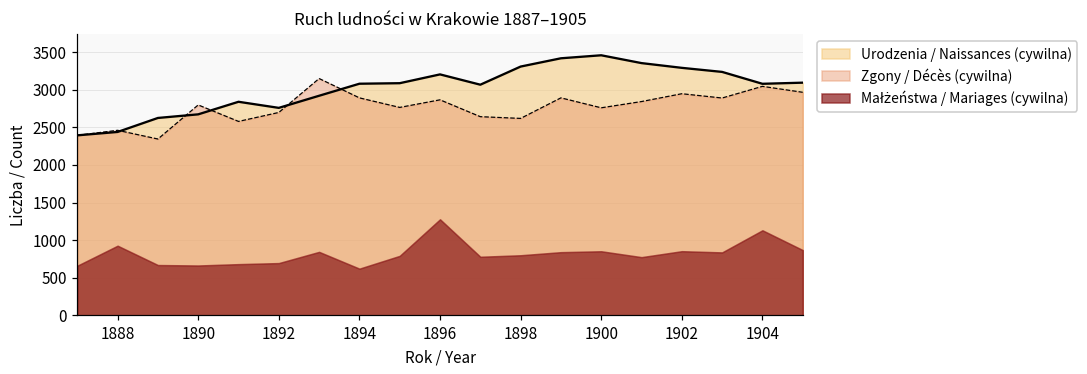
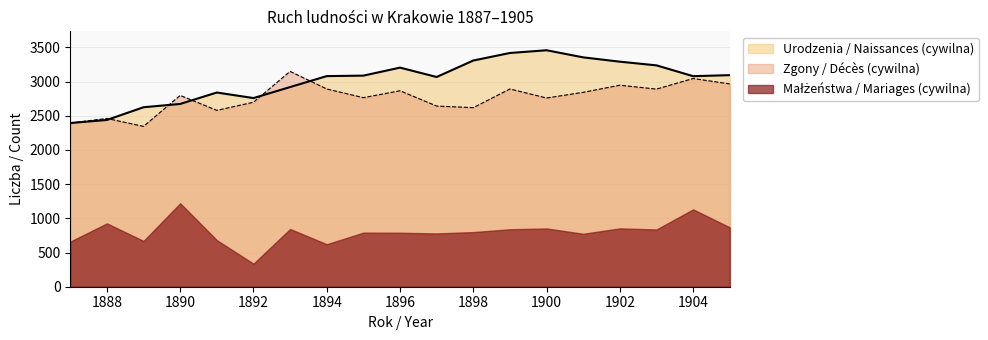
Małżeństwa / Mariages (cywilna), 1890: 700 -> 1200
Małżeństwa / Mariages (cywilna), 1892: 700 -> 300
Małżeństwa / Mariages (cywilna), 1896: 1300 -> 800
